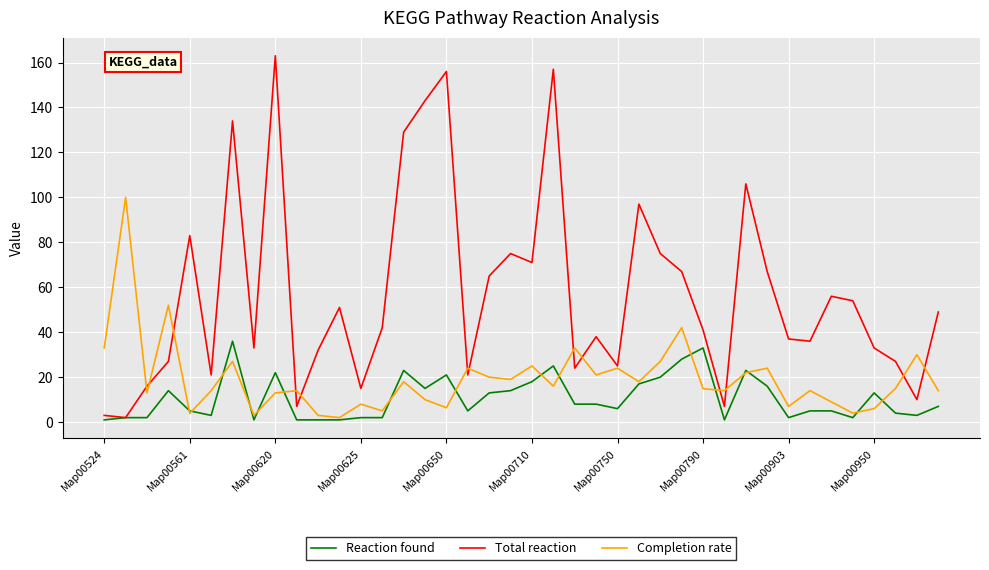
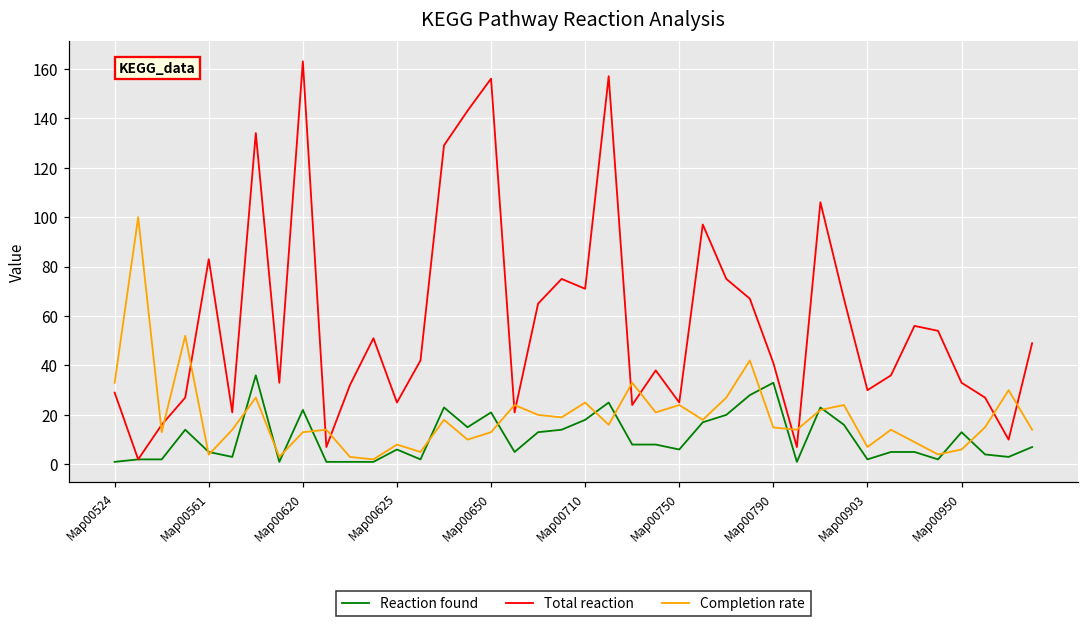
Total reaction, Map00524: 3 -> 29
Reaction found, Map00625: 2 -> 6
Total reaction, Map00625: 15 -> 25
Completion rate, Map00650: 6 -> 13
Total reaction, Map00903: 37 -> 30
